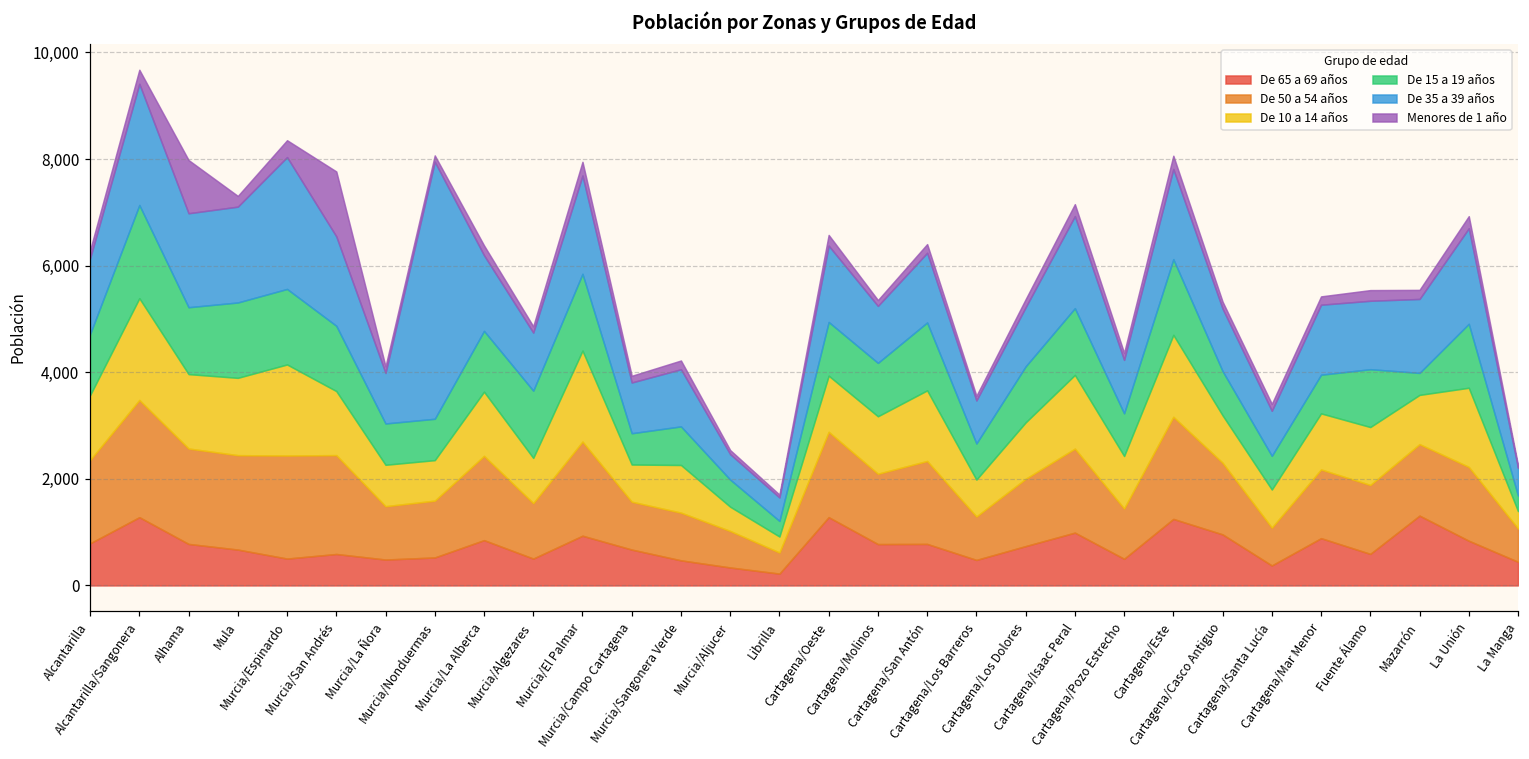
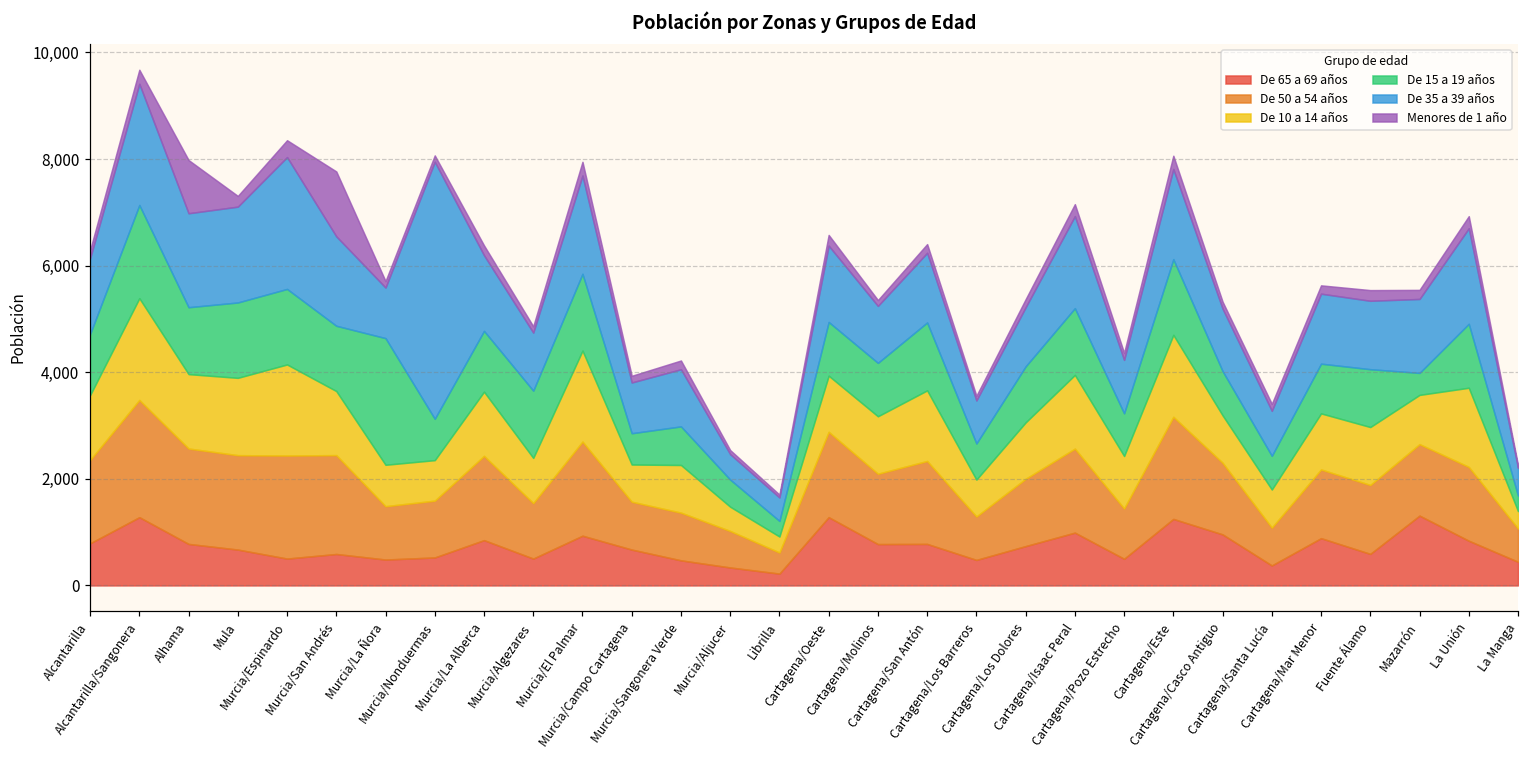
De 15 a 19 años, Murcia/La Ñora: 800 -> 2,400
De 15 a 19 años, Cartagena/Mar Menor: 700 -> 900
